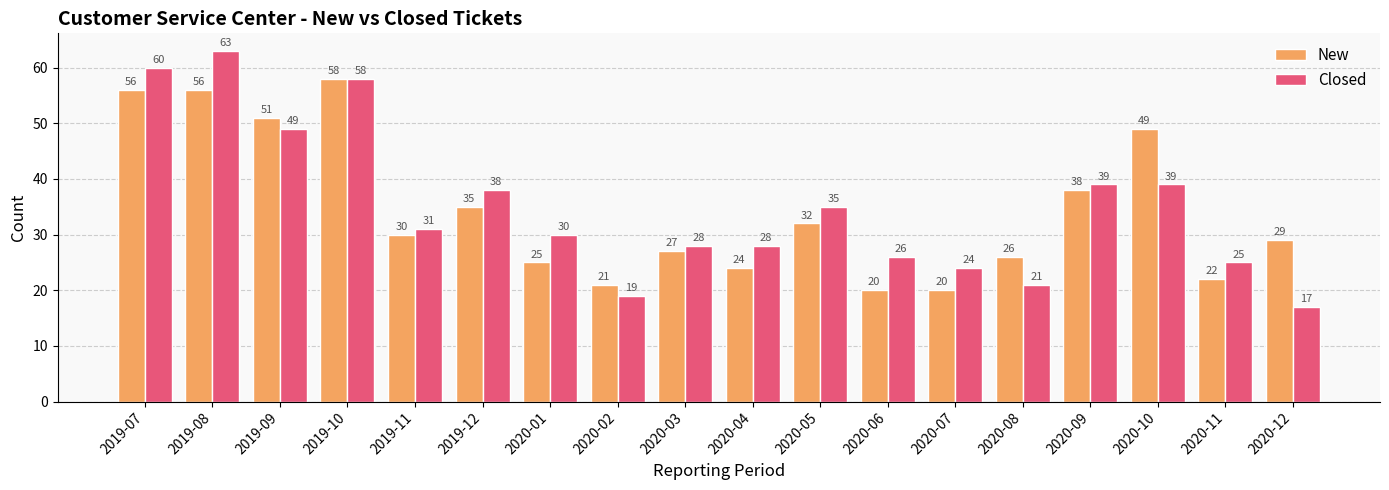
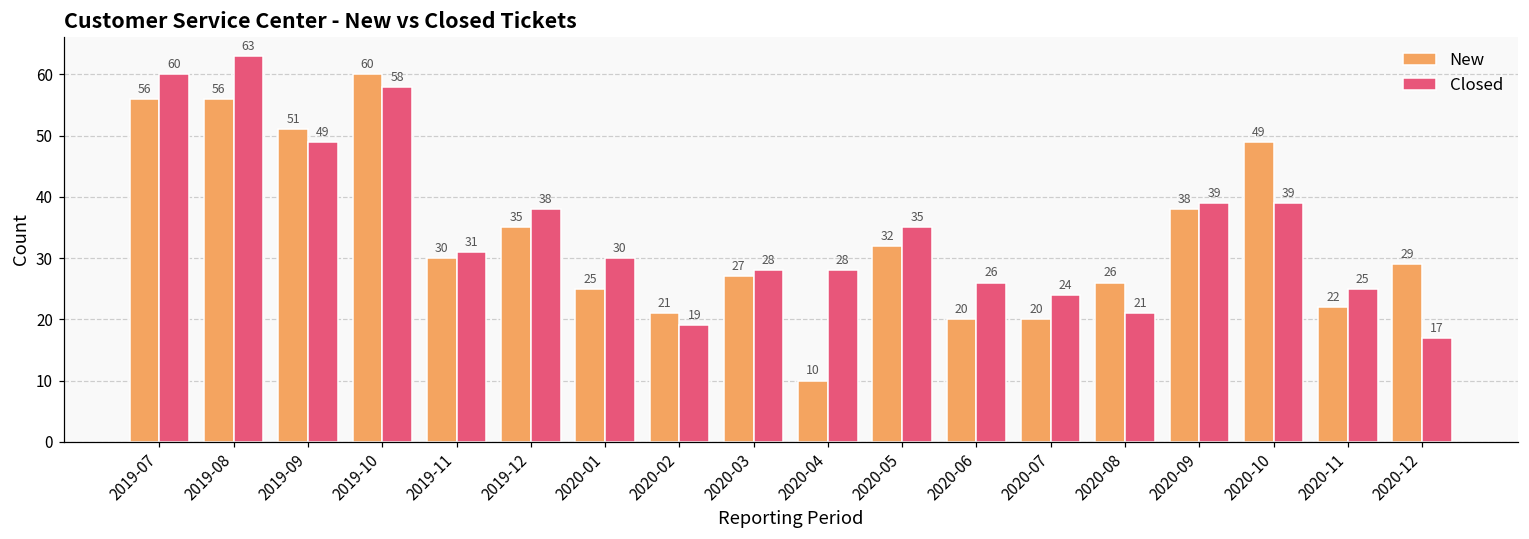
New, 2019-10: 58 -> 60
New, 2020-04: 24 -> 10
